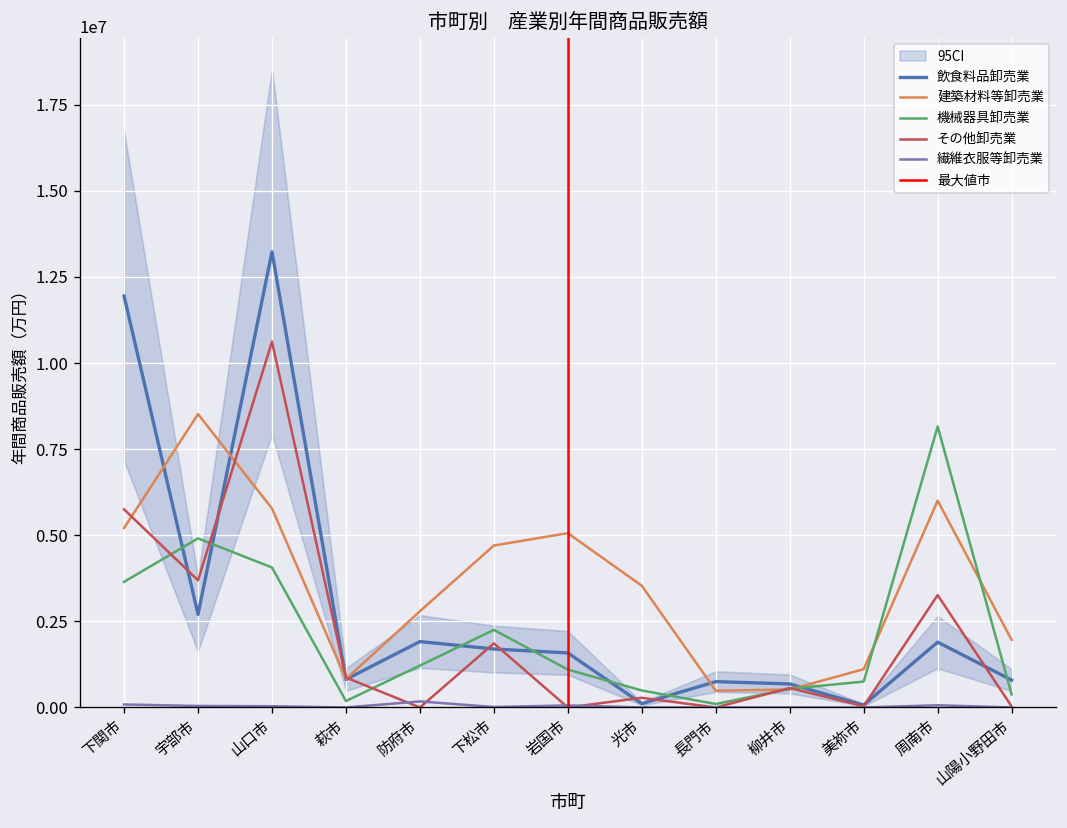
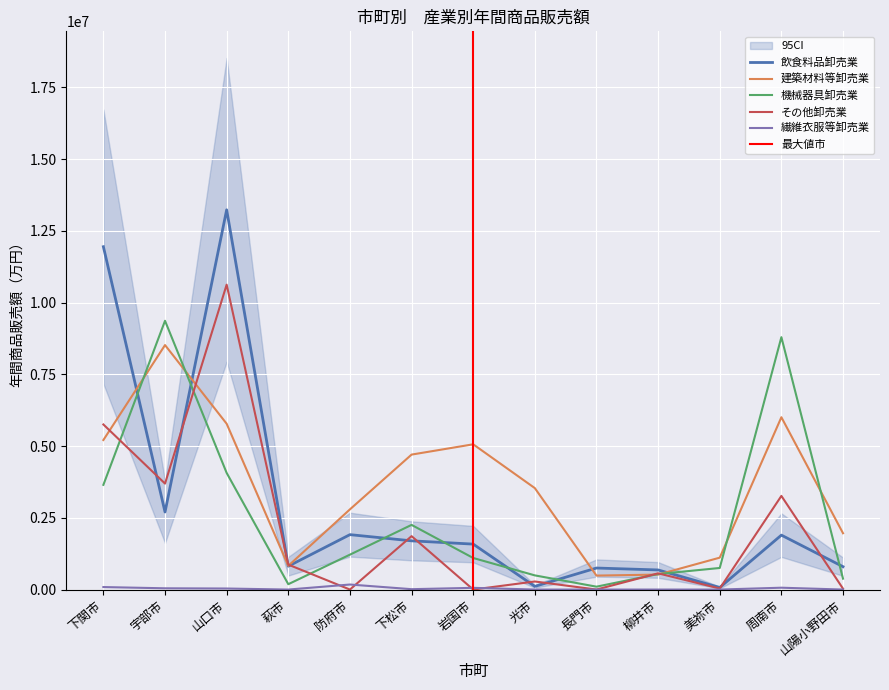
機械器具卸売業, 宇部市: 4900000 -> 9400000
機械器具卸売業, 周南市: 8200000 -> 8800000
